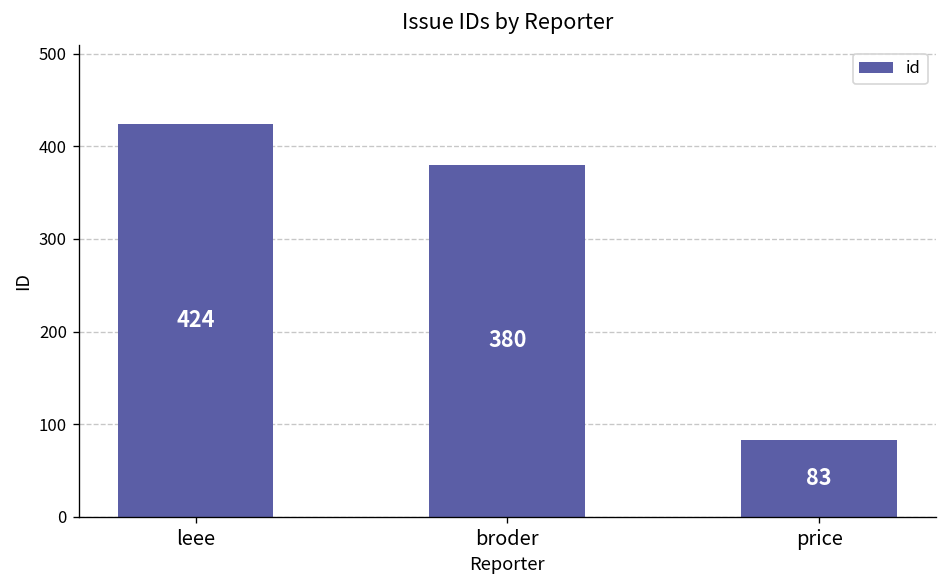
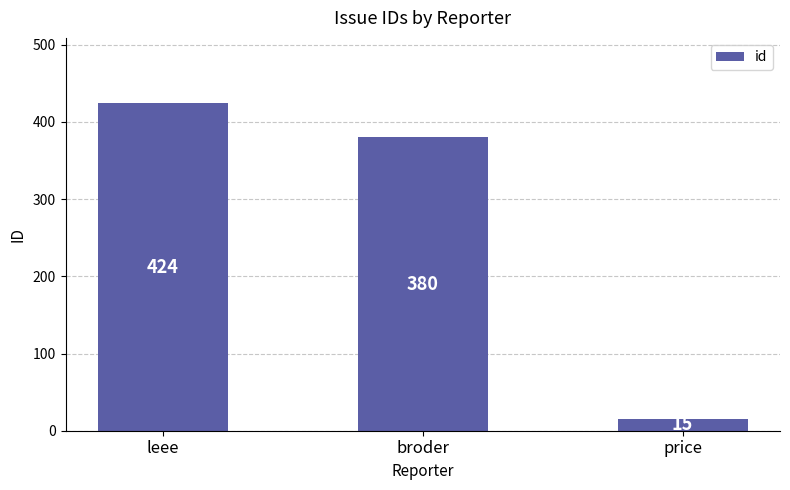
price: 83 -> 15
